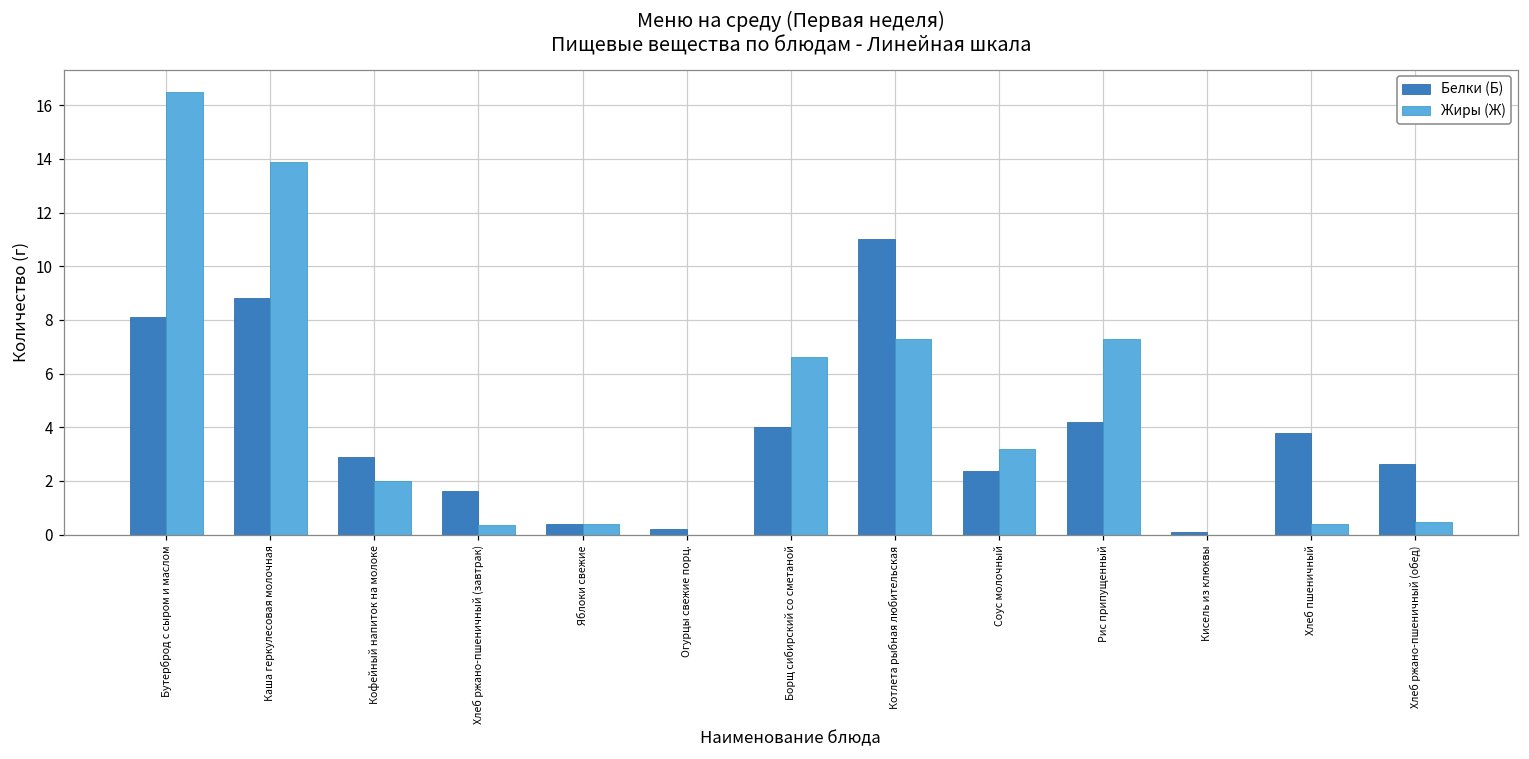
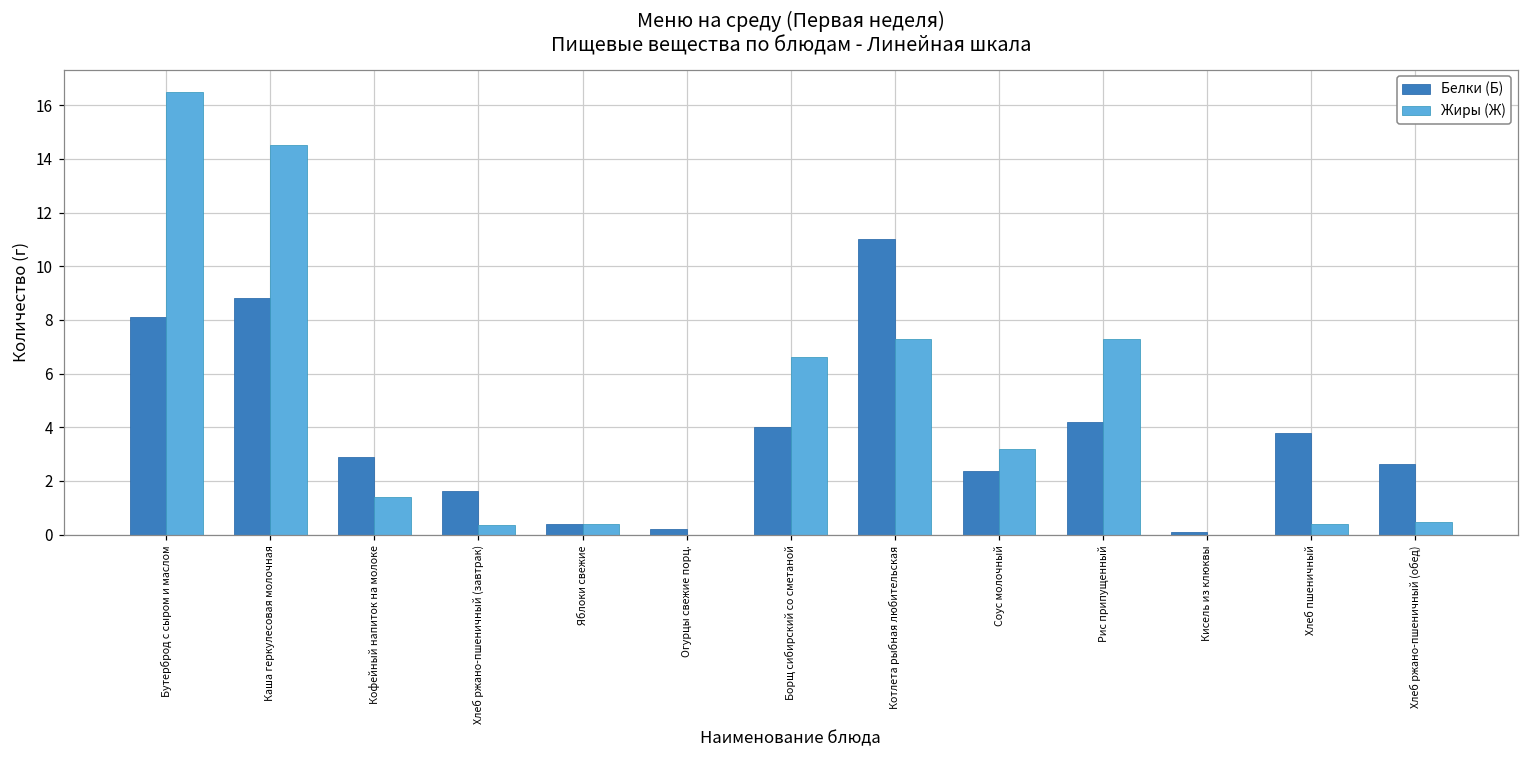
Жиры (Ж), Каша геркулесовая молочная: 13.9 -> 14.5
Жиры (Ж), Кофейный напиток на молоке: 2.0 -> 1.4
